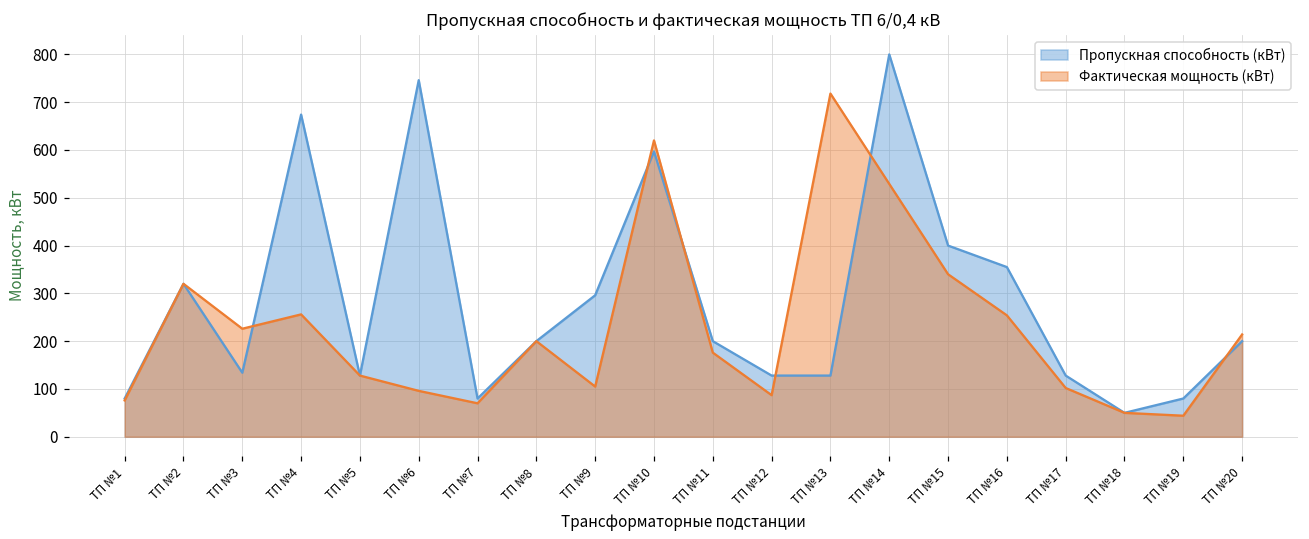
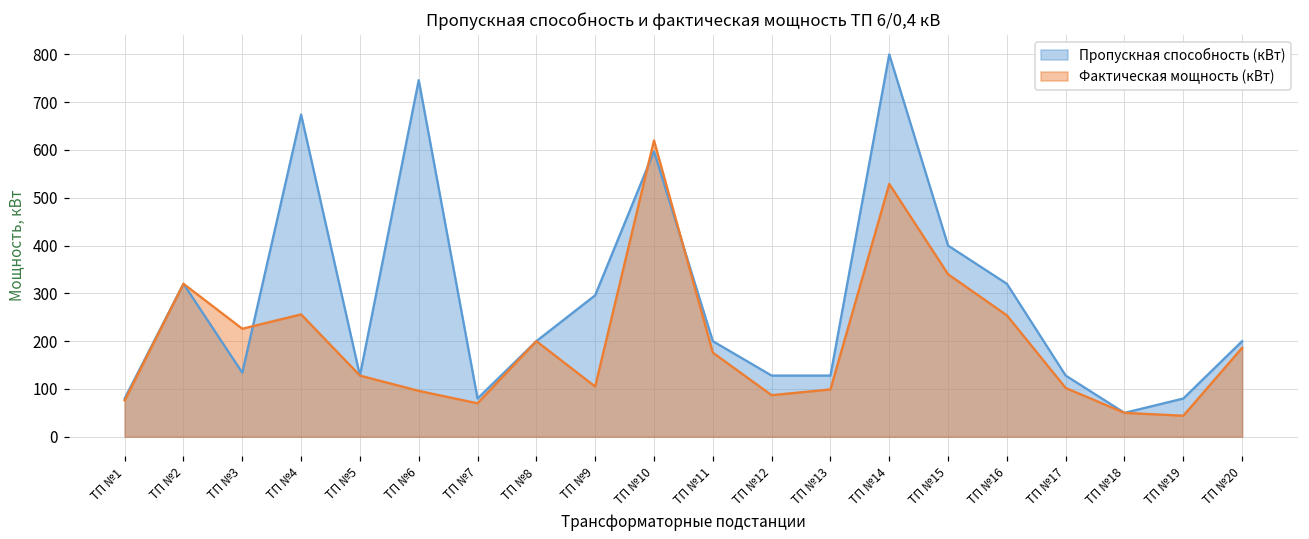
Фактическая мощность (кВт), ТП №13: 720 -> 100
Пропускная способность (кВт), ТП №16: 360 -> 320
Фактическая мощность (кВт), ТП №20: 210 -> 190
